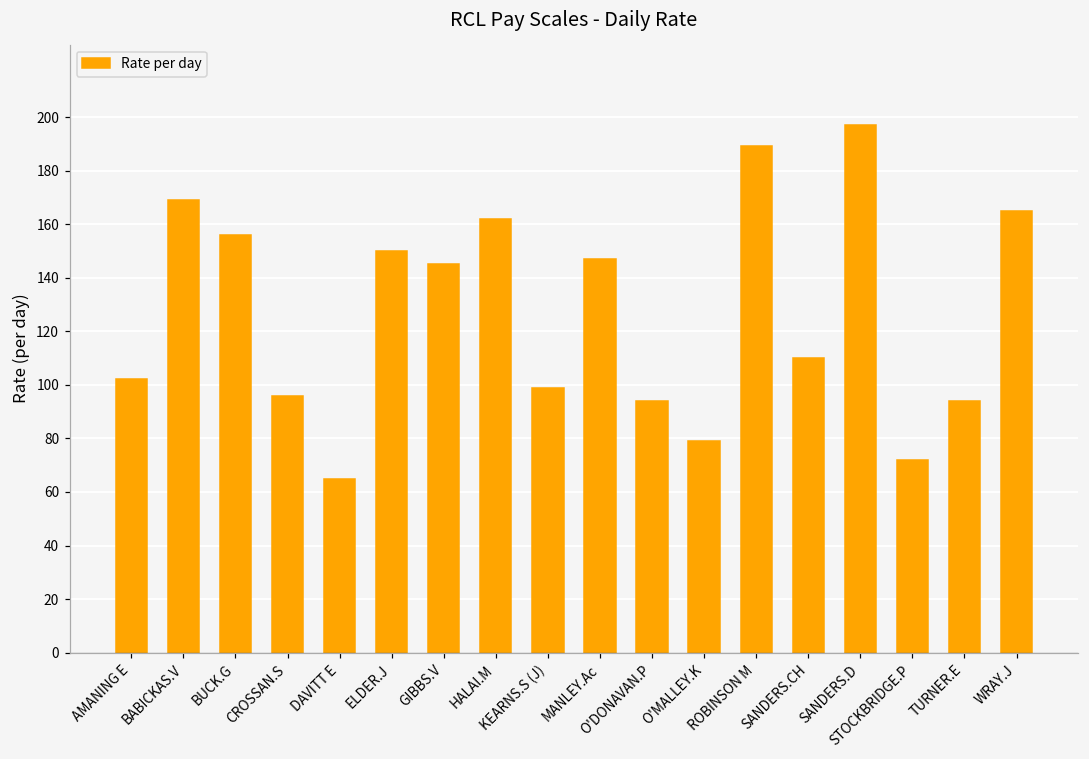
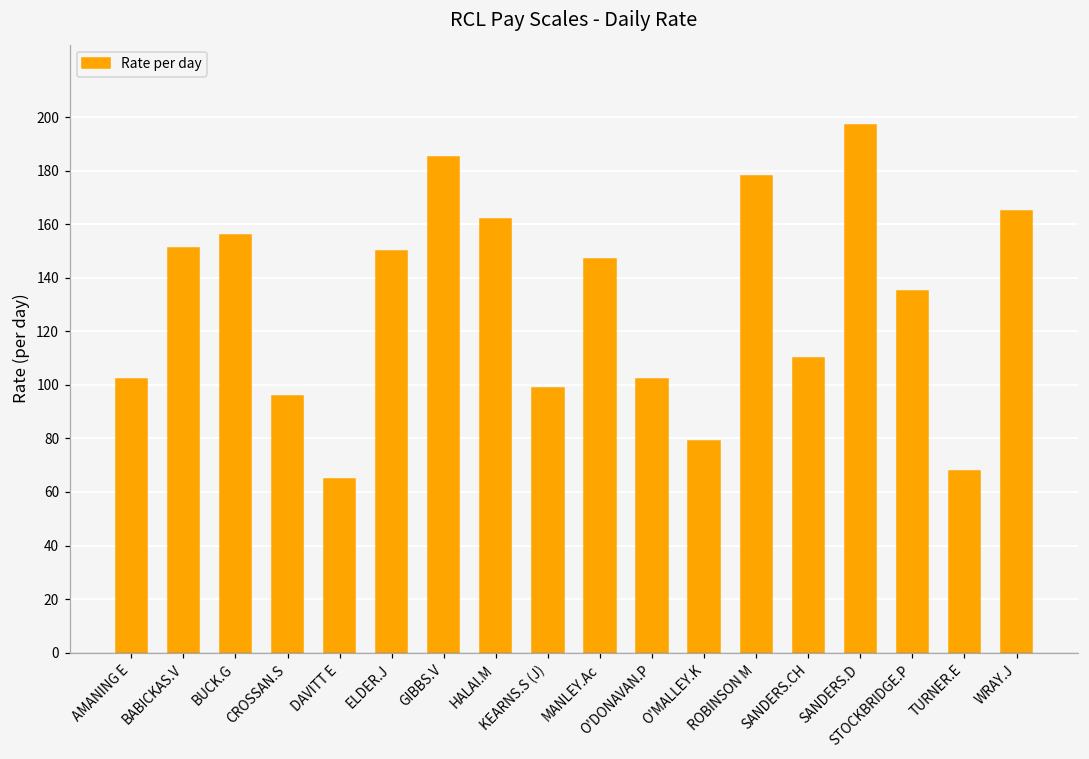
BABICKAS.V: 169 -> 151
GIBBS.V: 145 -> 185
O'DONAVAN.P: 94 -> 102
ROBINSON M: 189 -> 178
STOCKBRIDGE.P: 72 -> 135
TURNER.E: 94 -> 68
